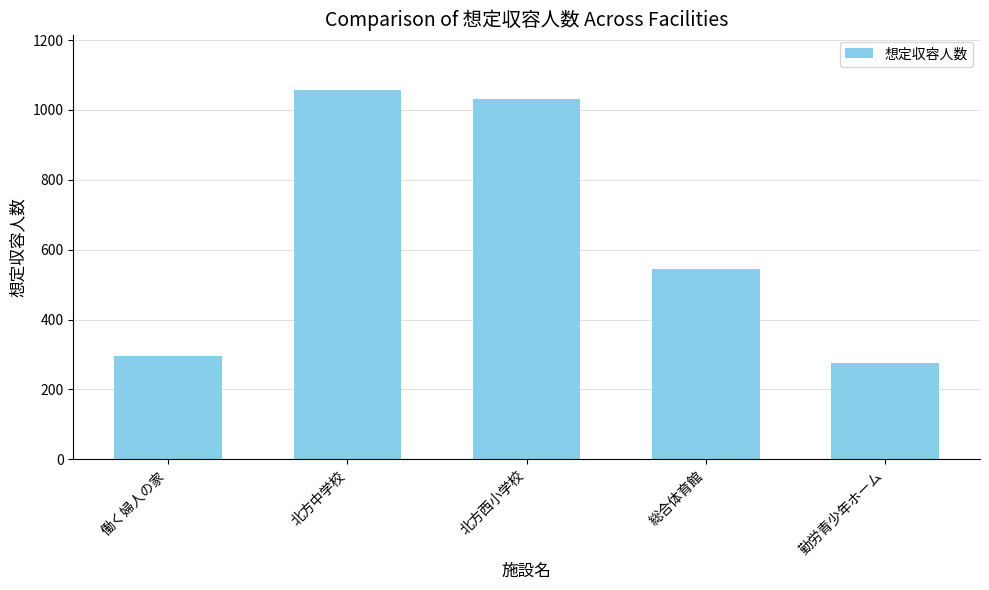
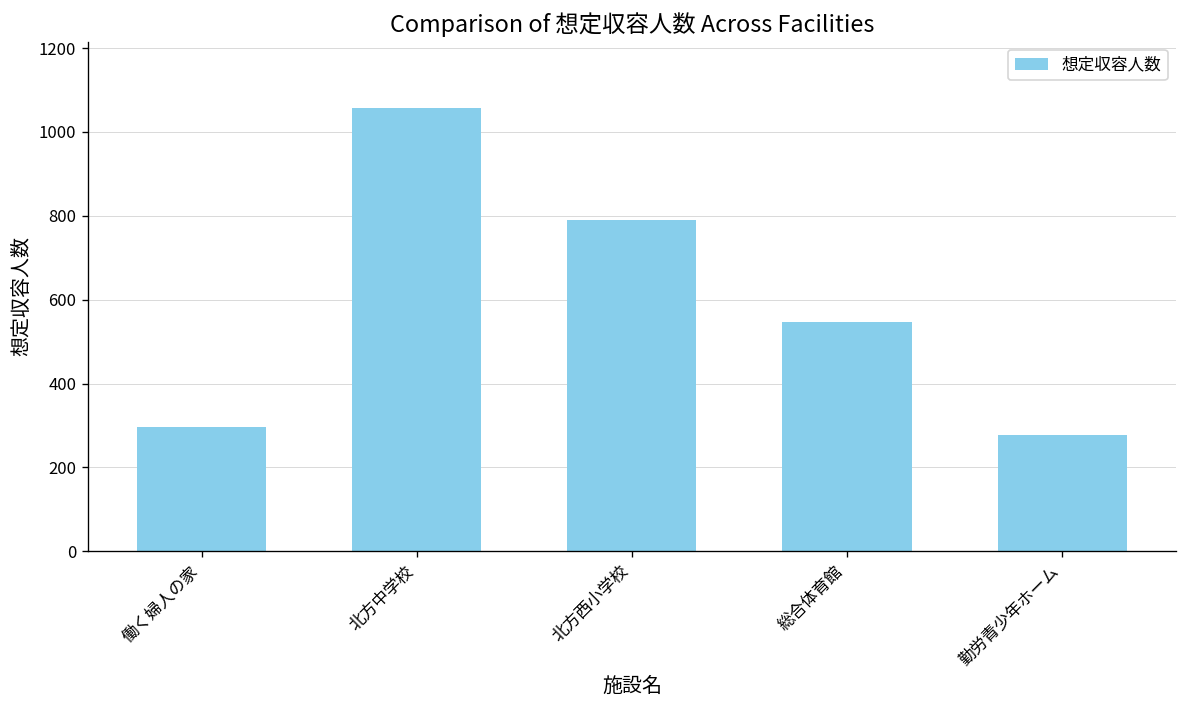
北方西小学校: 1030 -> 790
